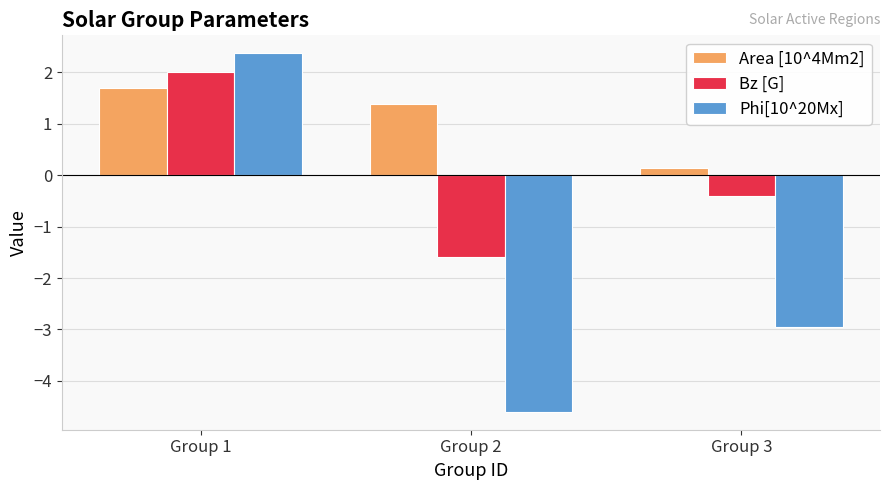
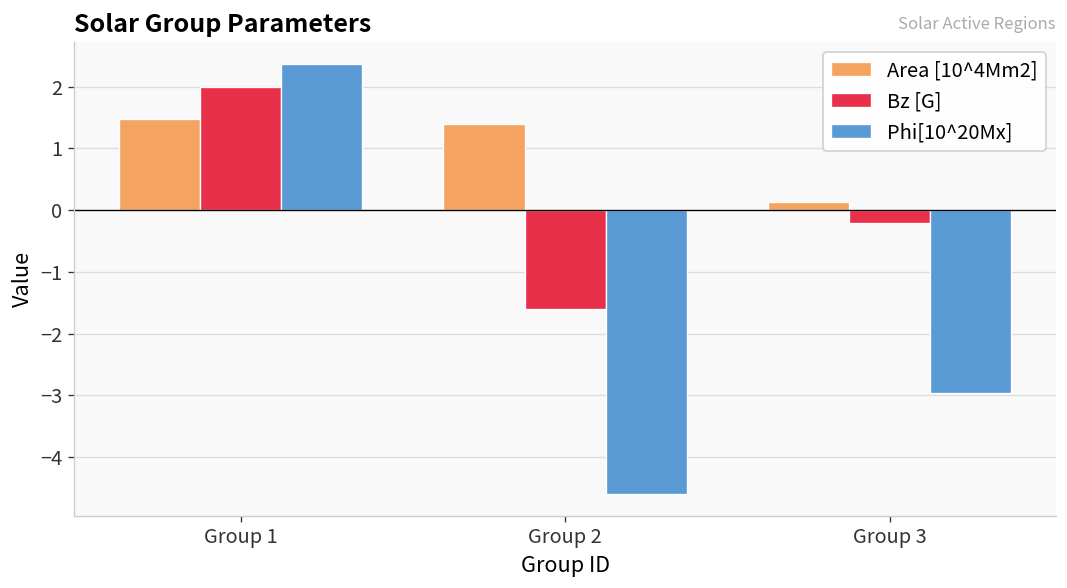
Area [10^4Mm2], Group 1: 1.7 -> 1.5
Bz [G], Group 3: -0.4 -> -0.2
